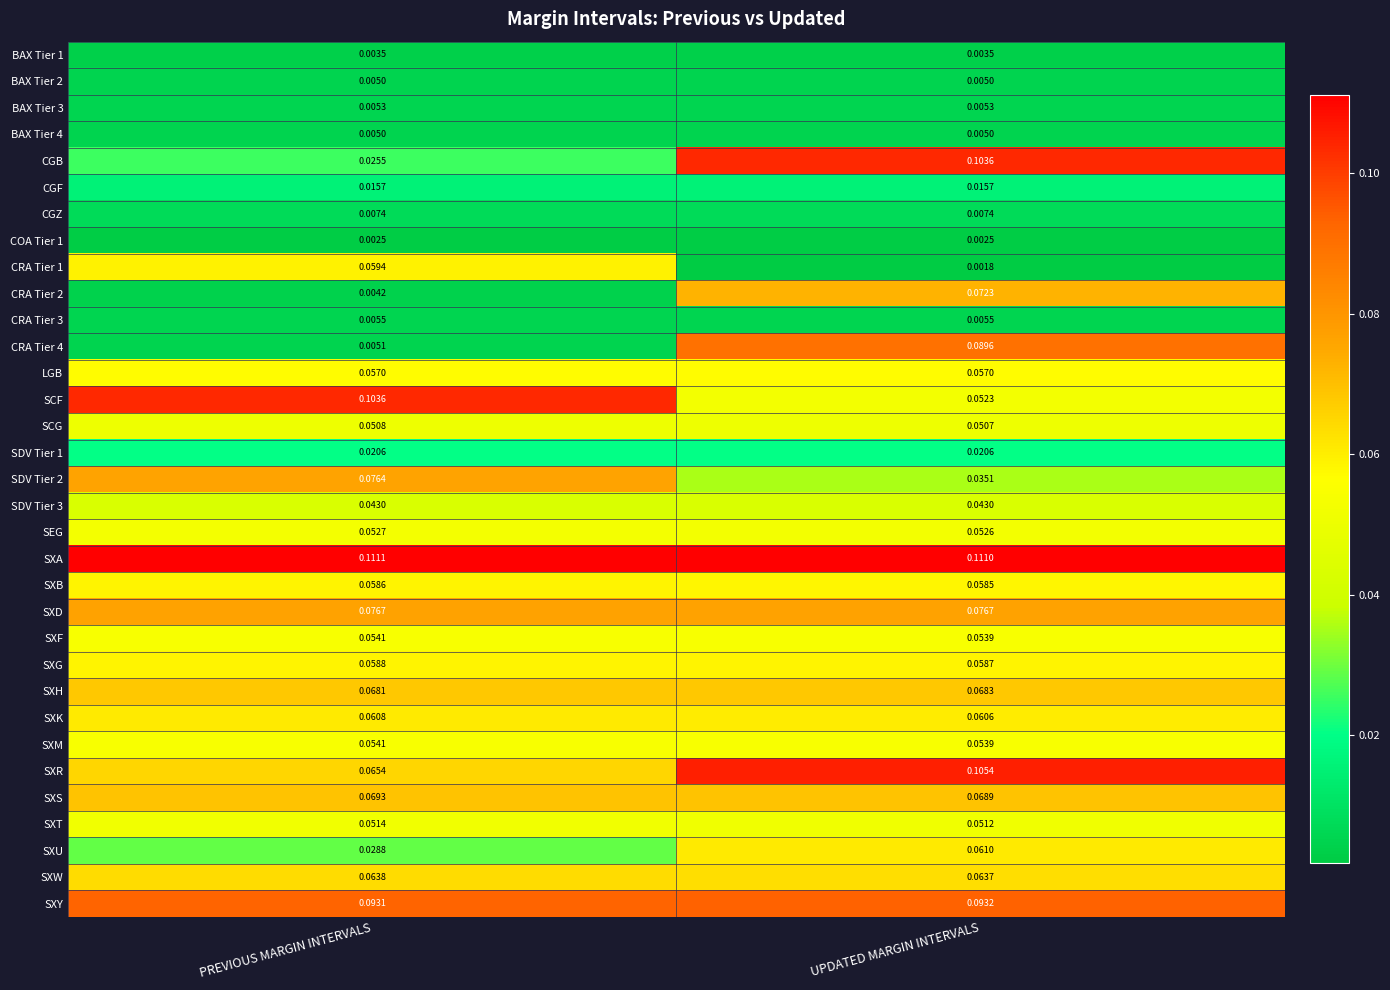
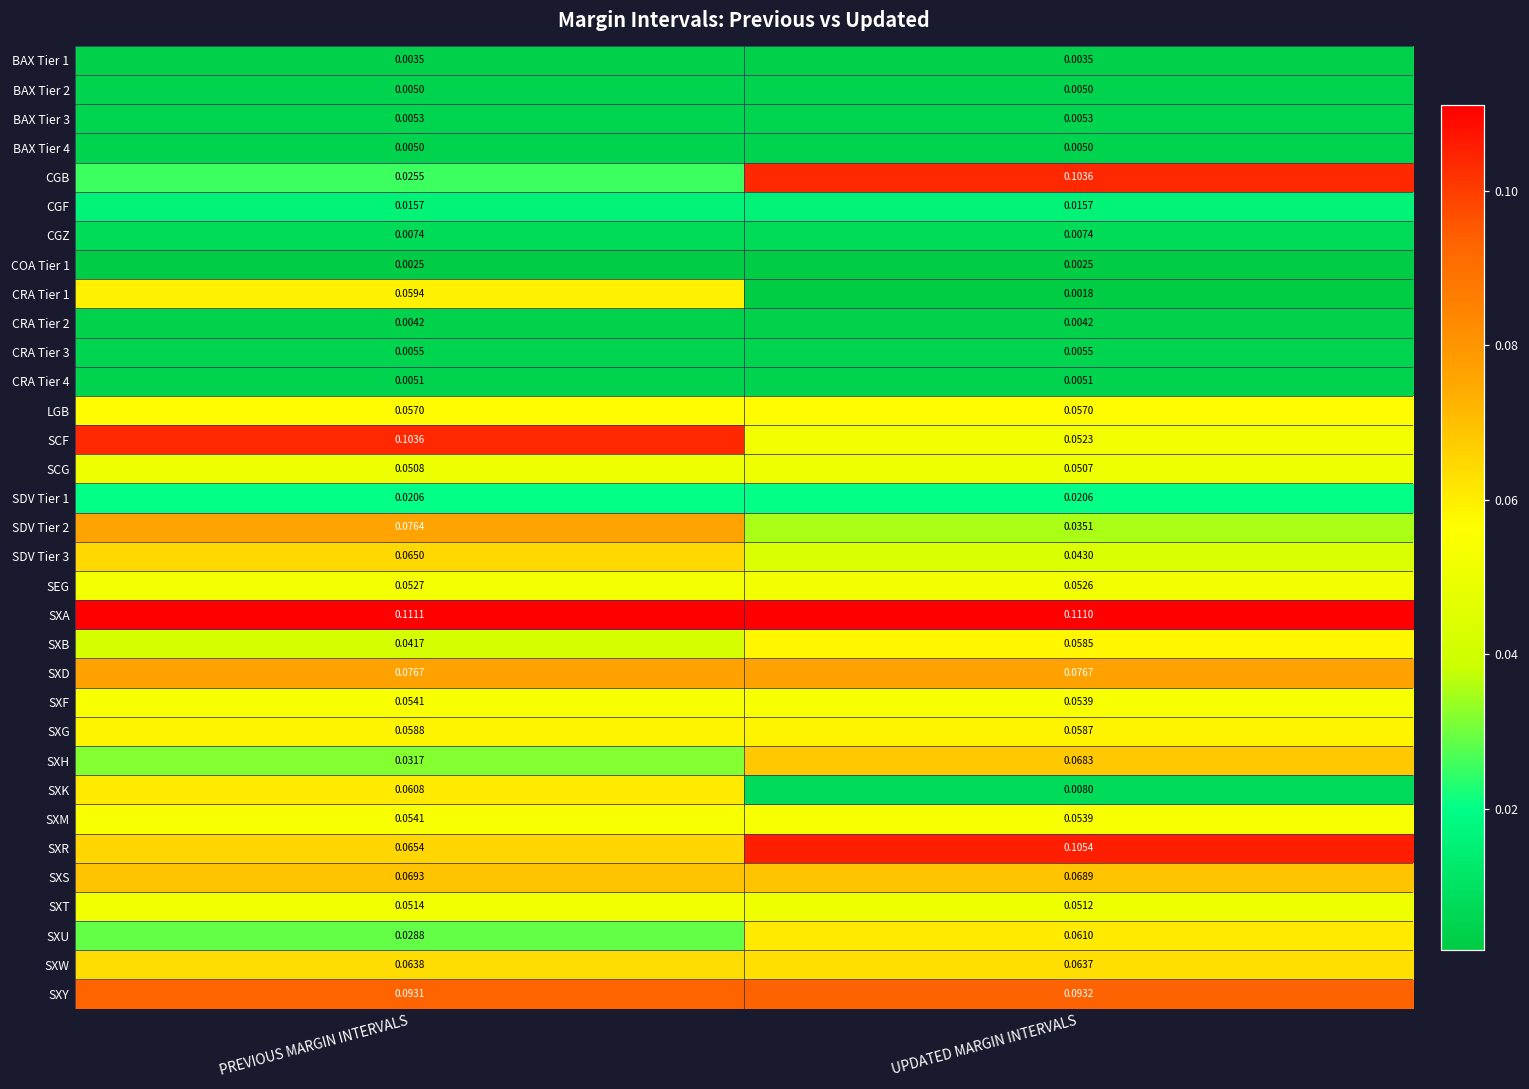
CRA Tier 2, UPDATED MARGIN INTERVALS: 0.0723 -> 0.0042
CRA Tier 4, UPDATED MARGIN INTERVALS: 0.0896 -> 0.0051
SDV Tier 3, PREVIOUS MARGIN INTERVALS: 0.0430 -> 0.0650
SXB, PREVIOUS MARGIN INTERVALS: 0.0586 -> 0.0417
SXH, PREVIOUS MARGIN INTERVALS: 0.0681 -> 0.0317
SXK, UPDATED MARGIN INTERVALS: 0.0606 -> 0.0080
